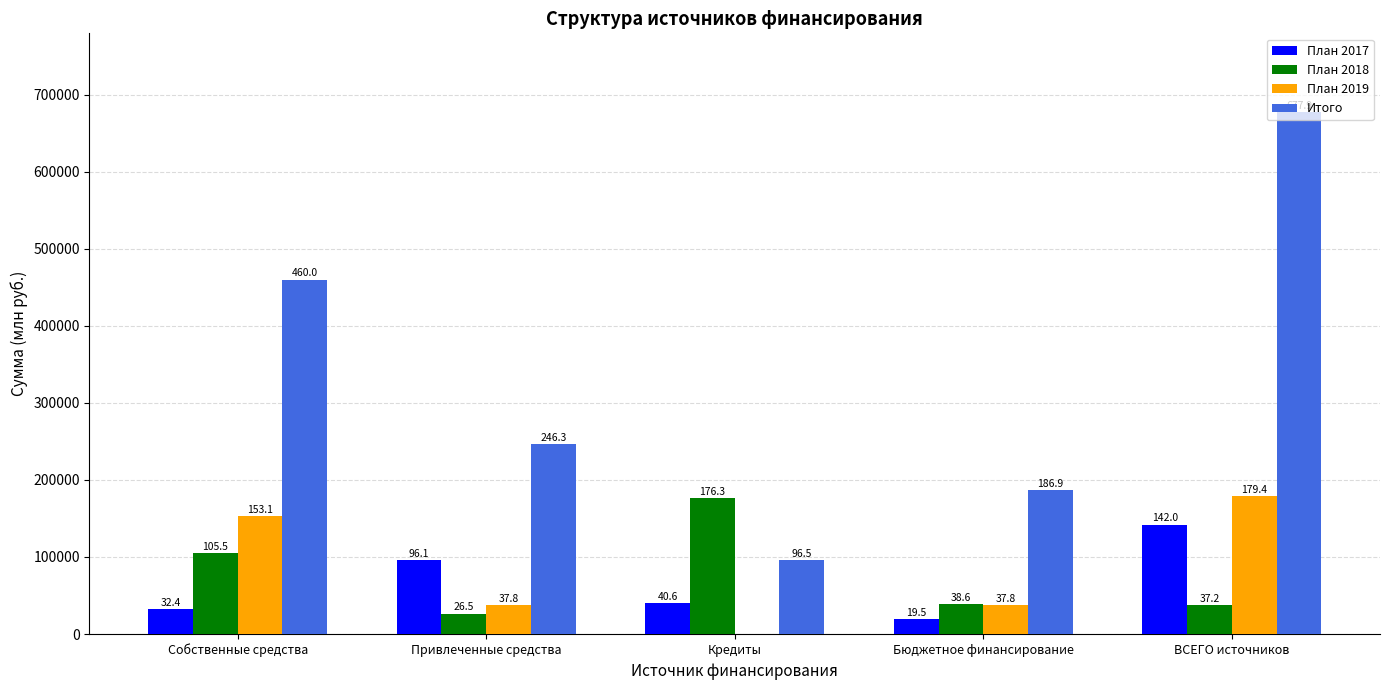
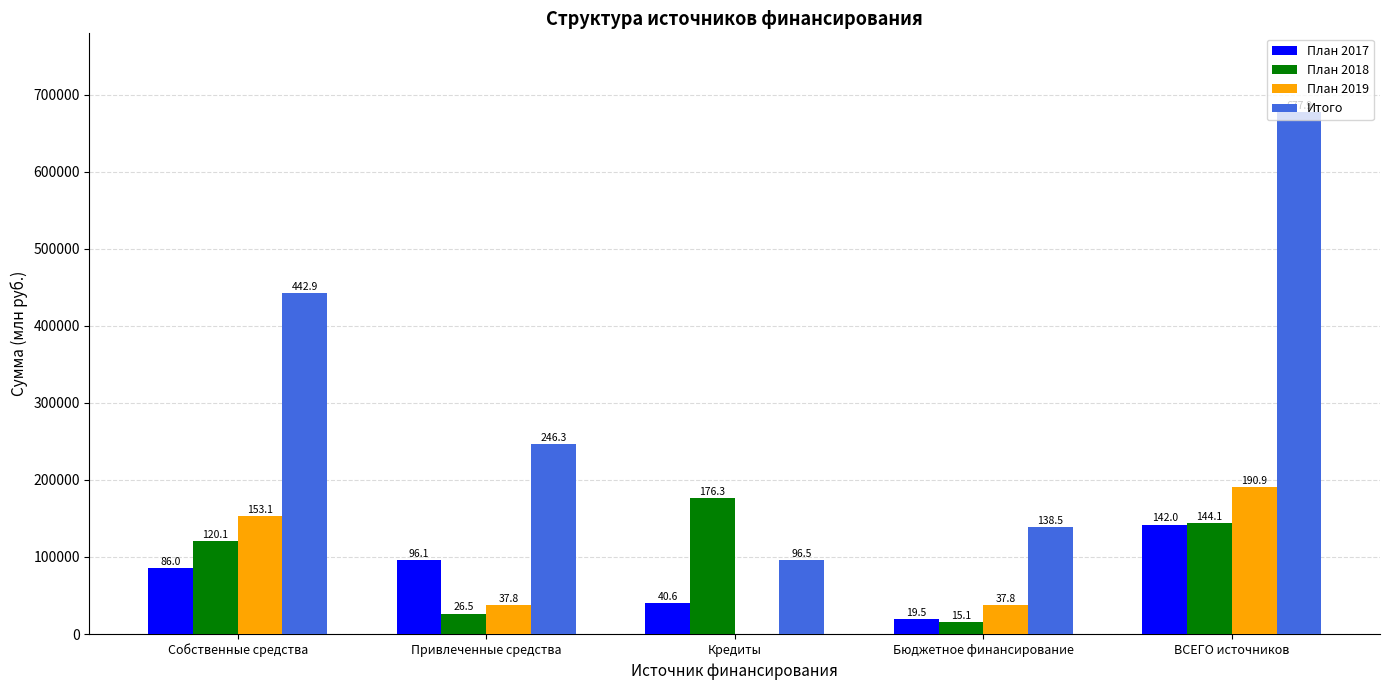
План 2017, Собственные средства: 32.4 -> 86.0
План 2018, Собственные средства: 105.5 -> 120.1
Итого, Собственные средства: 460.0 -> 442.9
План 2018, Бюджетное финансирование: 38.6 -> 15.1
Итого, Бюджетное финансирование: 186.9 -> 138.5
План 2018, ВСЕГО источников: 37.2 -> 144.1
План 2019, ВСЕГО источников: 179.4 -> 190.9
